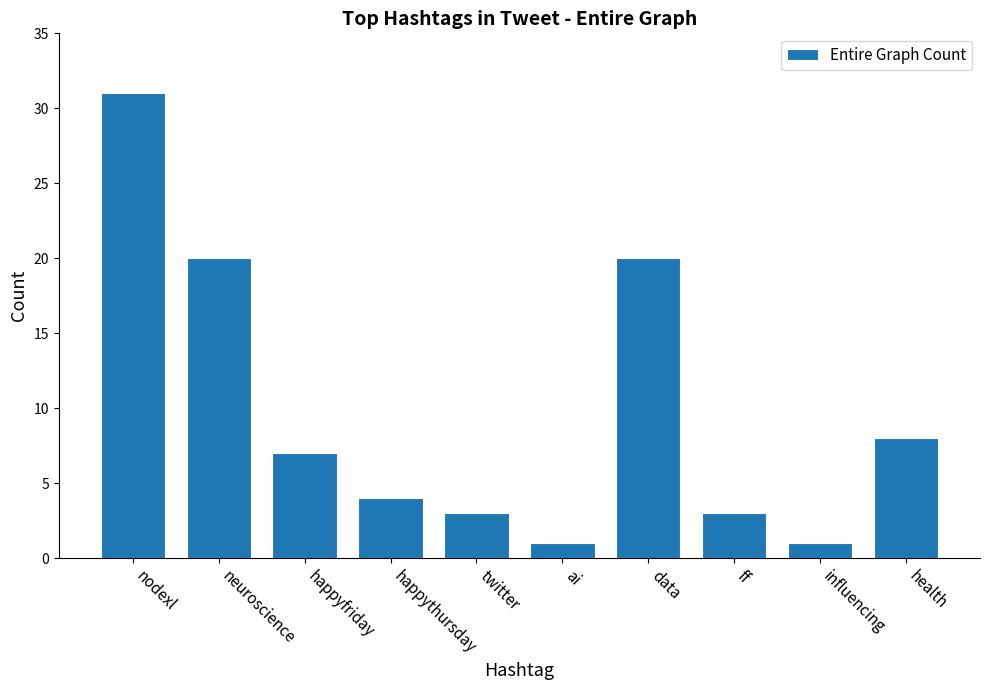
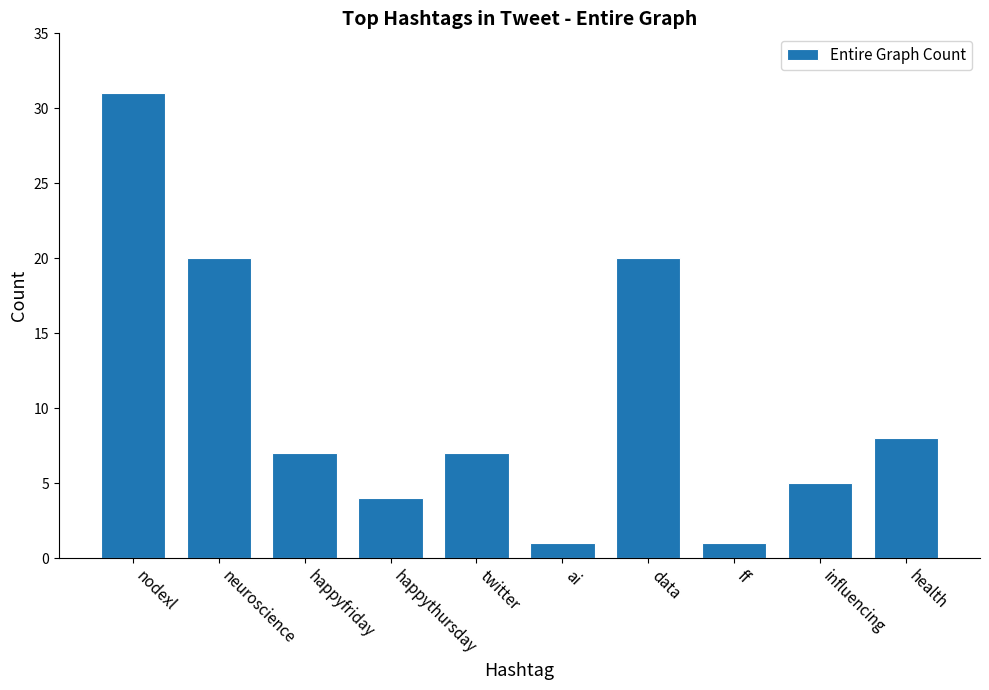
twitter: 3 -> 7
ff: 3 -> 1
influencing: 1 -> 5
